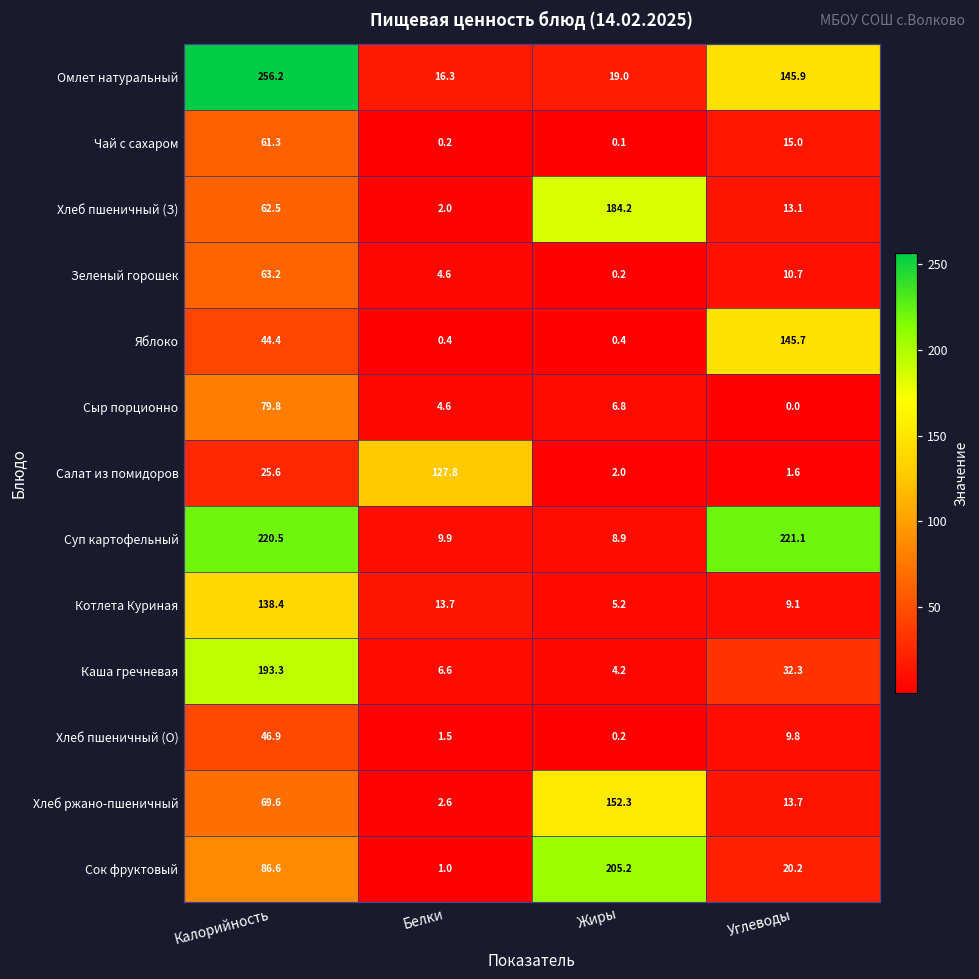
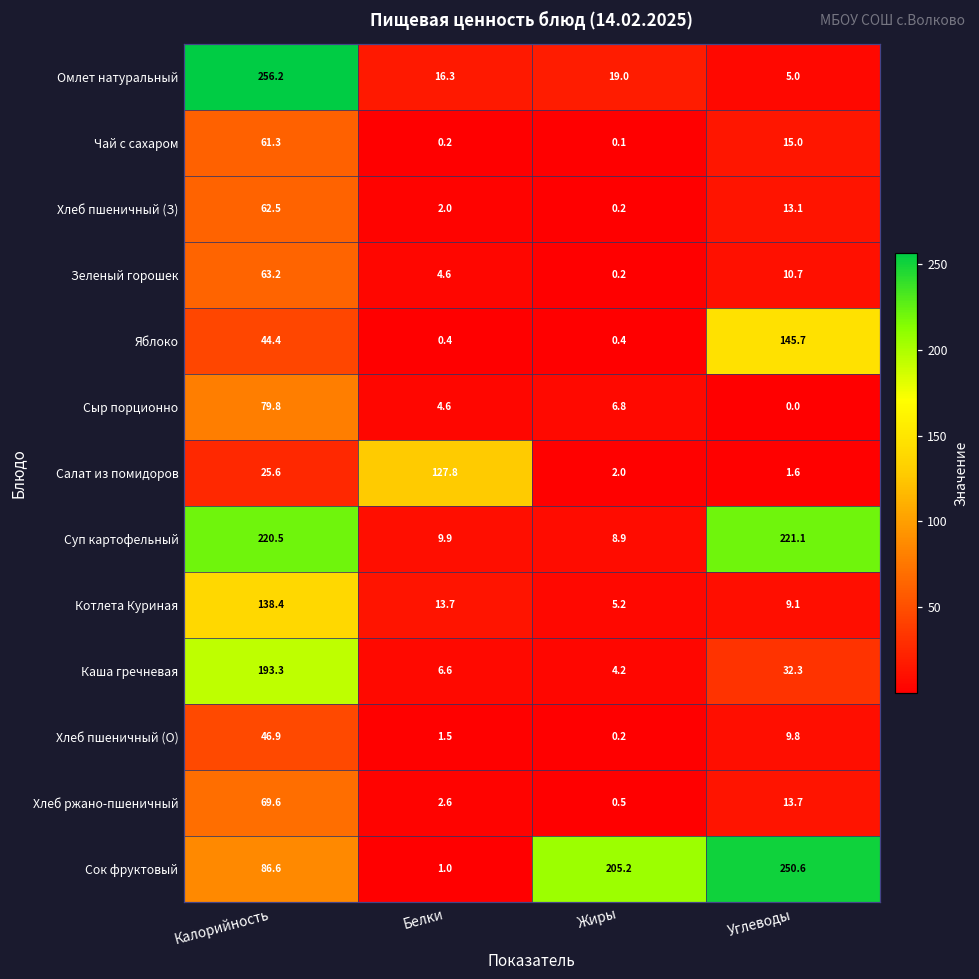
Омлет натуральный, Углеводы: 145.9 -> 5.0
Хлеб пшеничный (З), Жиры: 184.2 -> 0.2
Хлеб ржано-пшеничный, Жиры: 152.3 -> 0.5
Сок фруктовый, Углеводы: 20.2 -> 250.6
